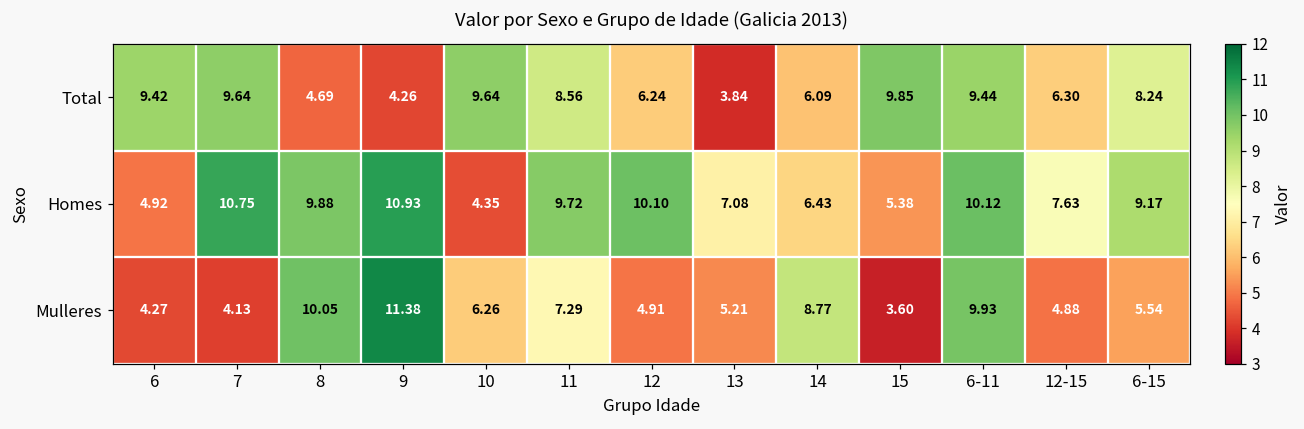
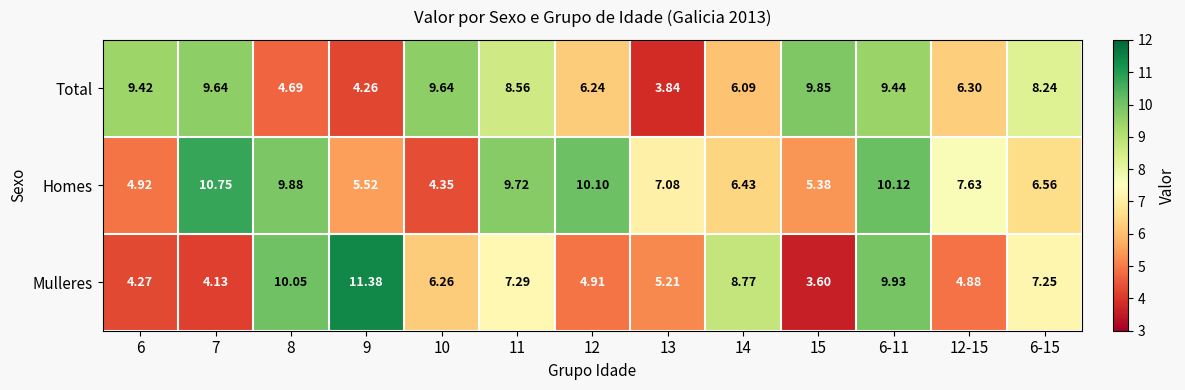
Homes, 9: 10.93 -> 5.52
Homes, 6-15: 9.17 -> 6.56
Mulleres, 6-15: 5.54 -> 7.25
